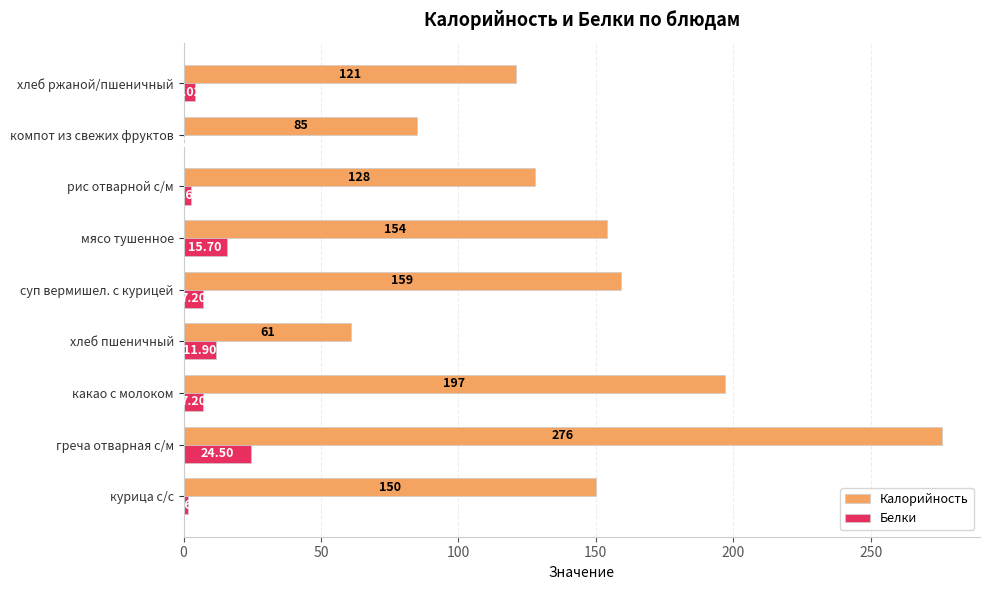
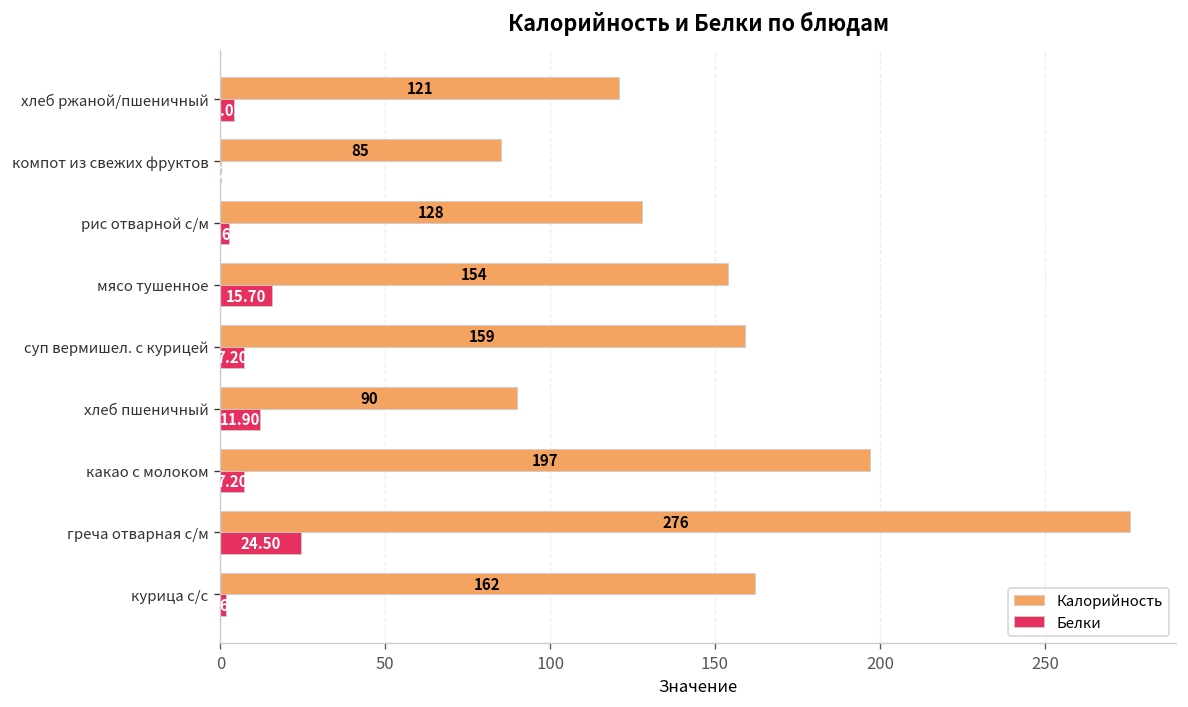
Калорийность, хлеб пшеничный: 61 -> 90
Калорийность, курица с/с: 150 -> 162
